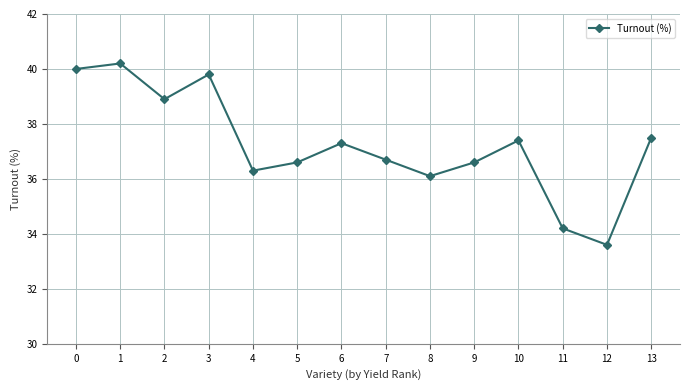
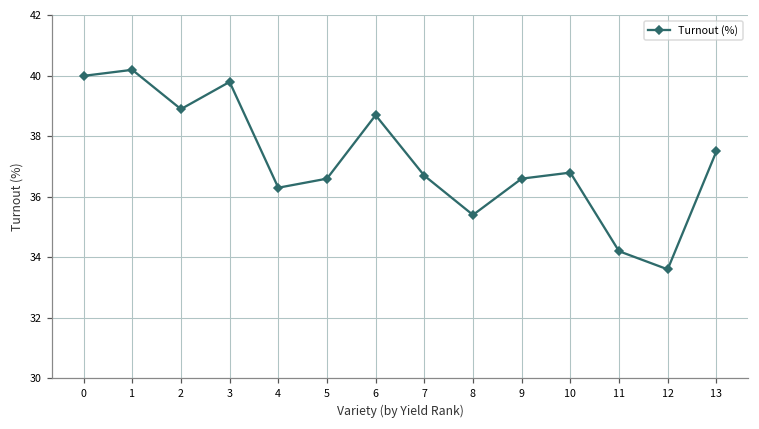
6: 37.3 -> 38.7
8: 36.1 -> 35.4
10: 37.4 -> 36.8
